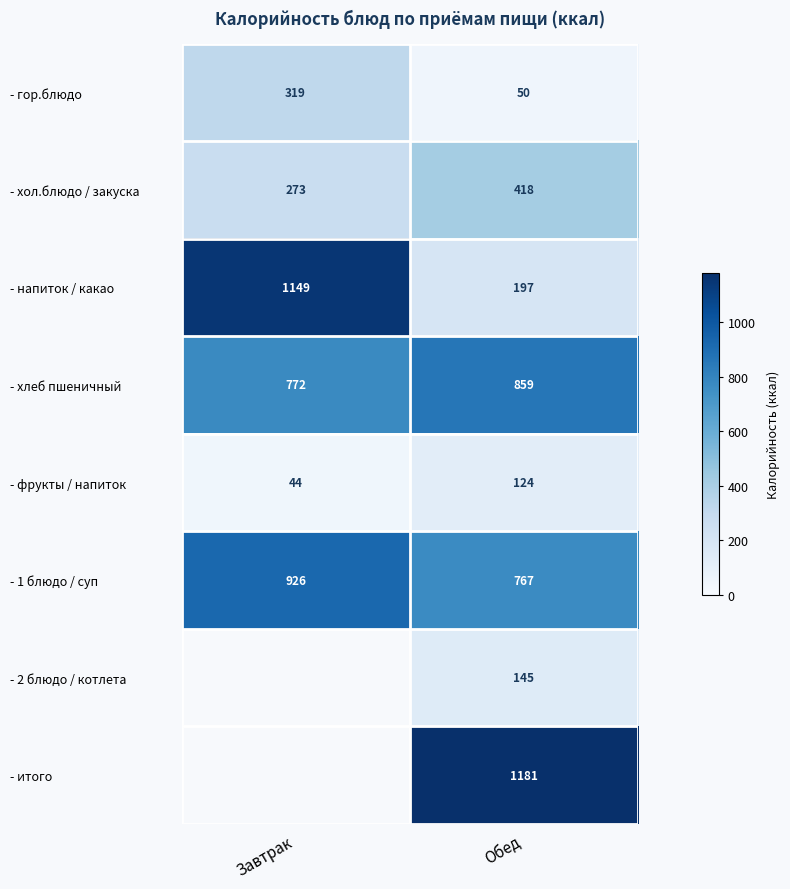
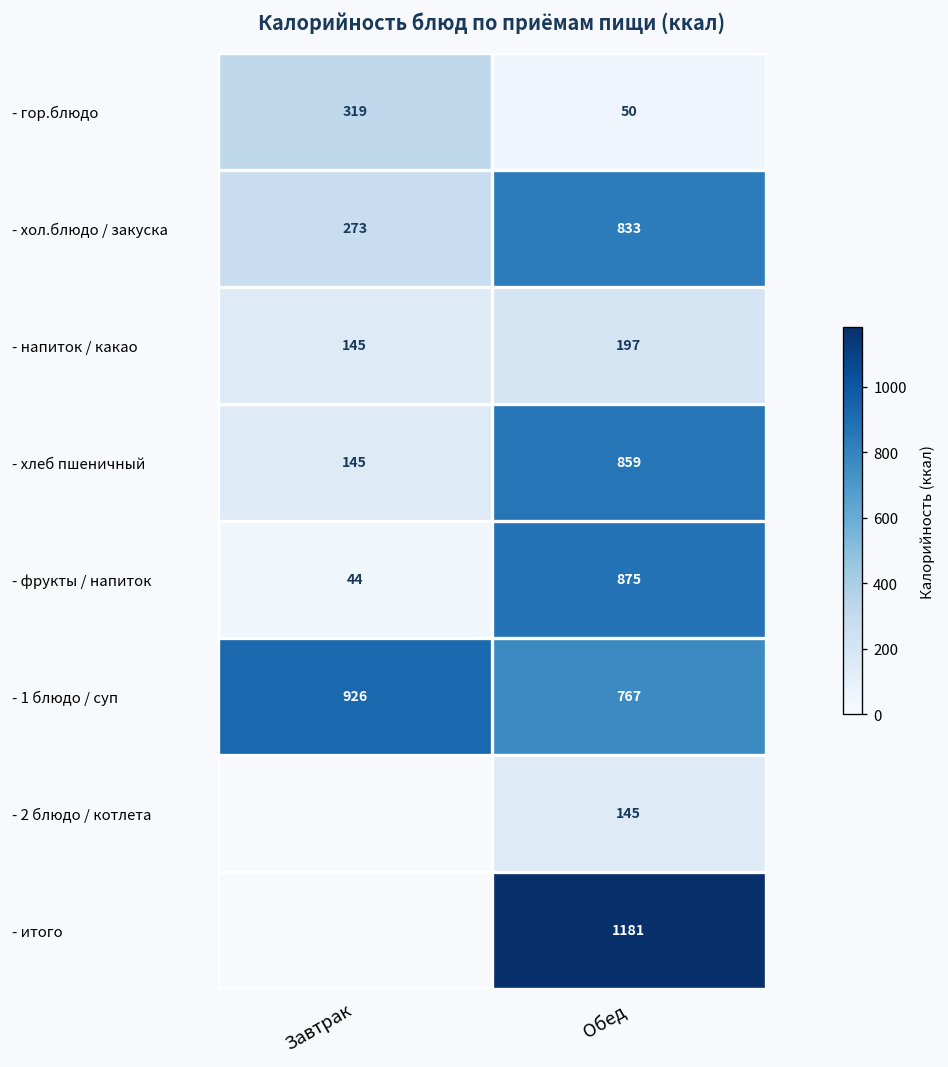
- хол.блюдо / закуска, Обед: 418 -> 833
- напиток / какао, Завтрак: 1149 -> 145
- хлеб пшеничный, Завтрак: 772 -> 145
- фрукты / напиток, Обед: 124 -> 875
